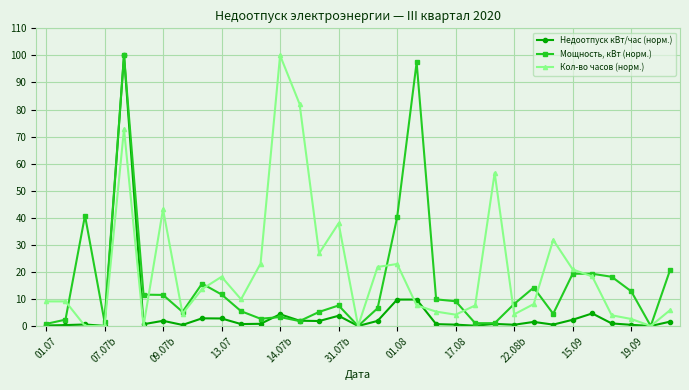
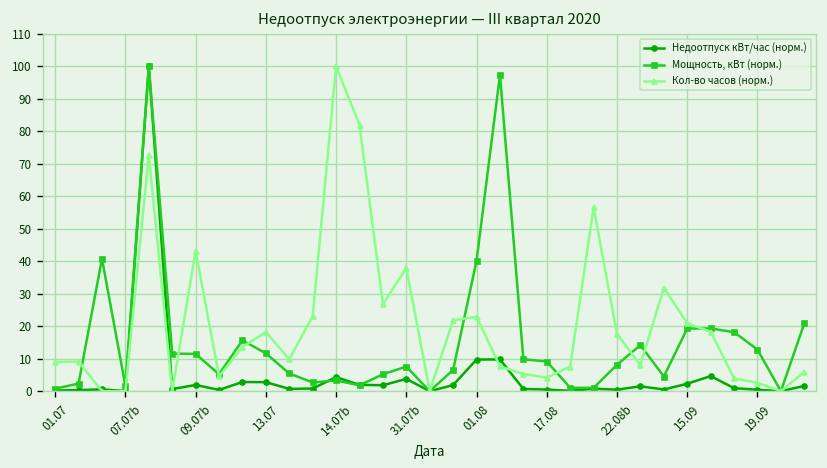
Кол-во часов (норм.), 22.08b: 4 -> 18
